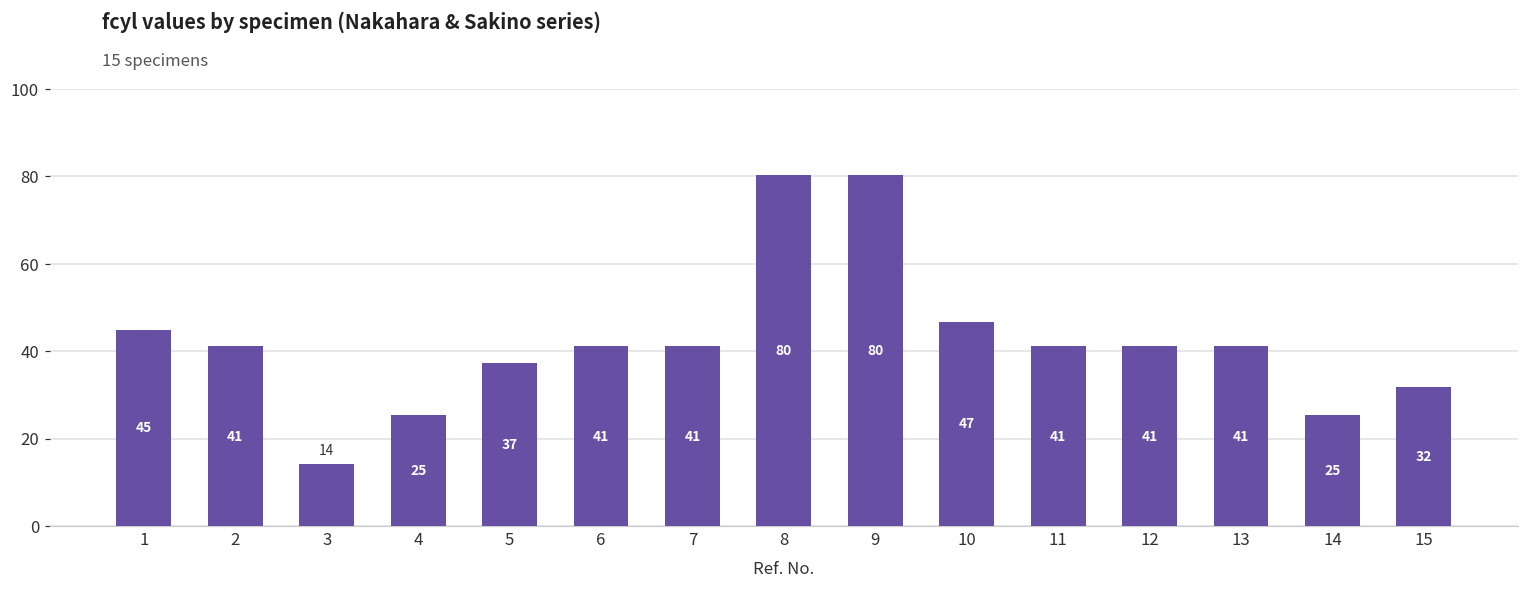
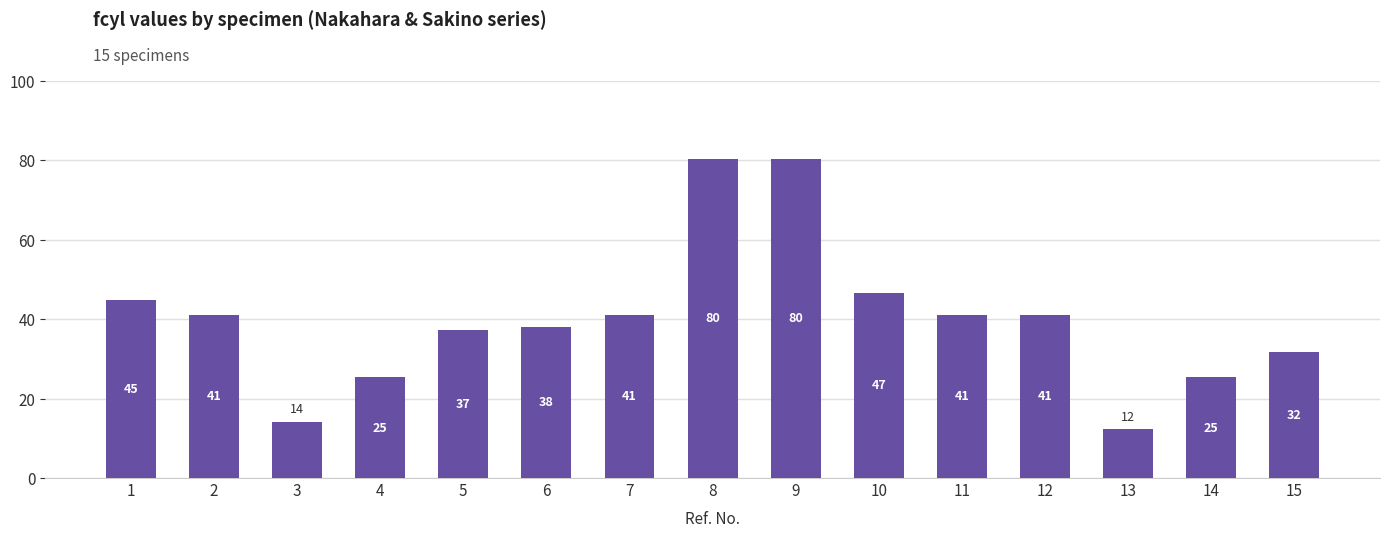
6: 41 -> 38
13: 41 -> 12
